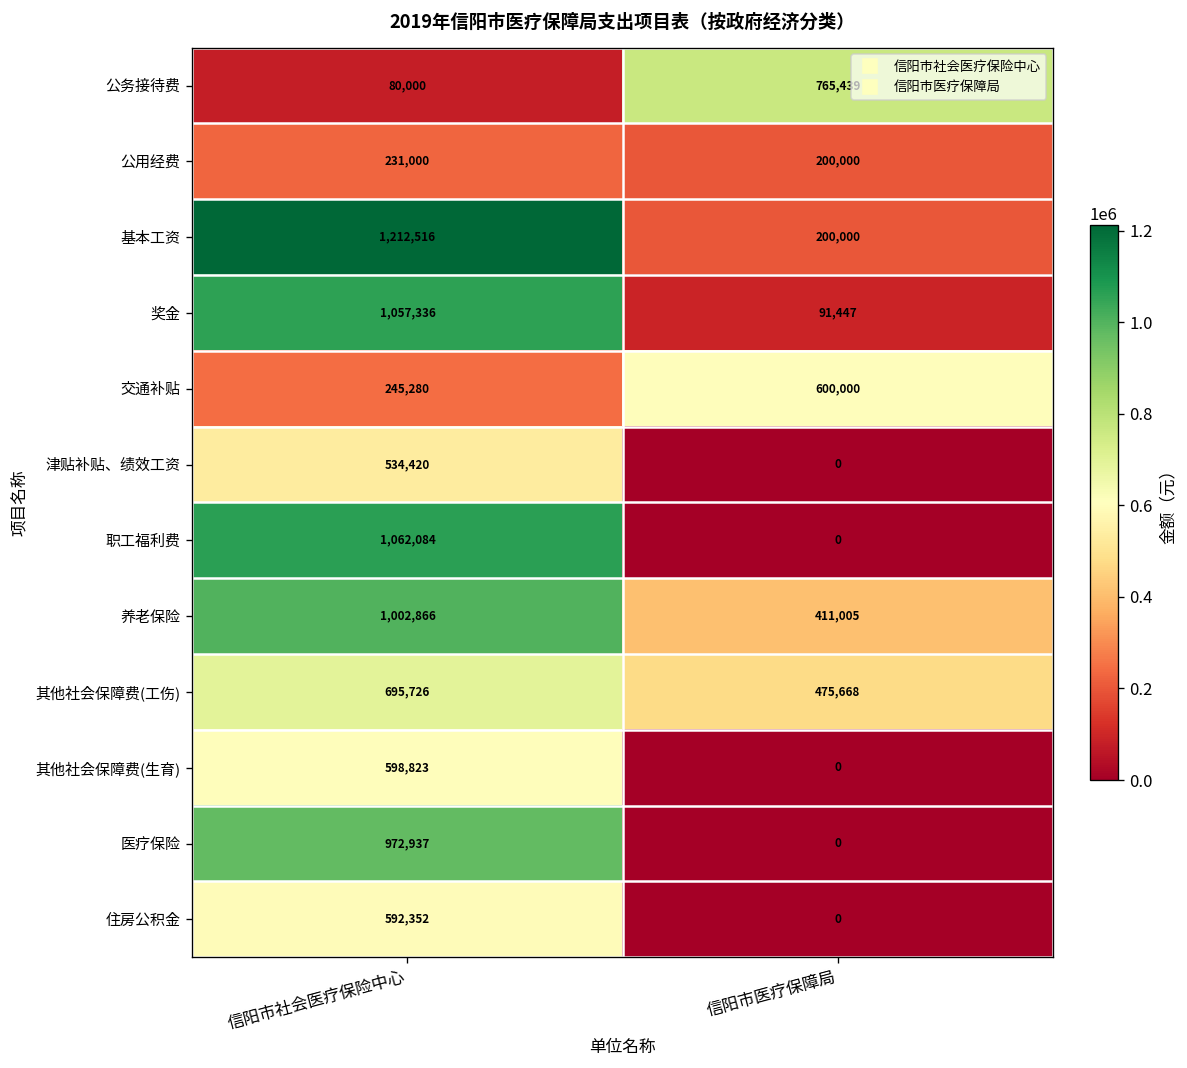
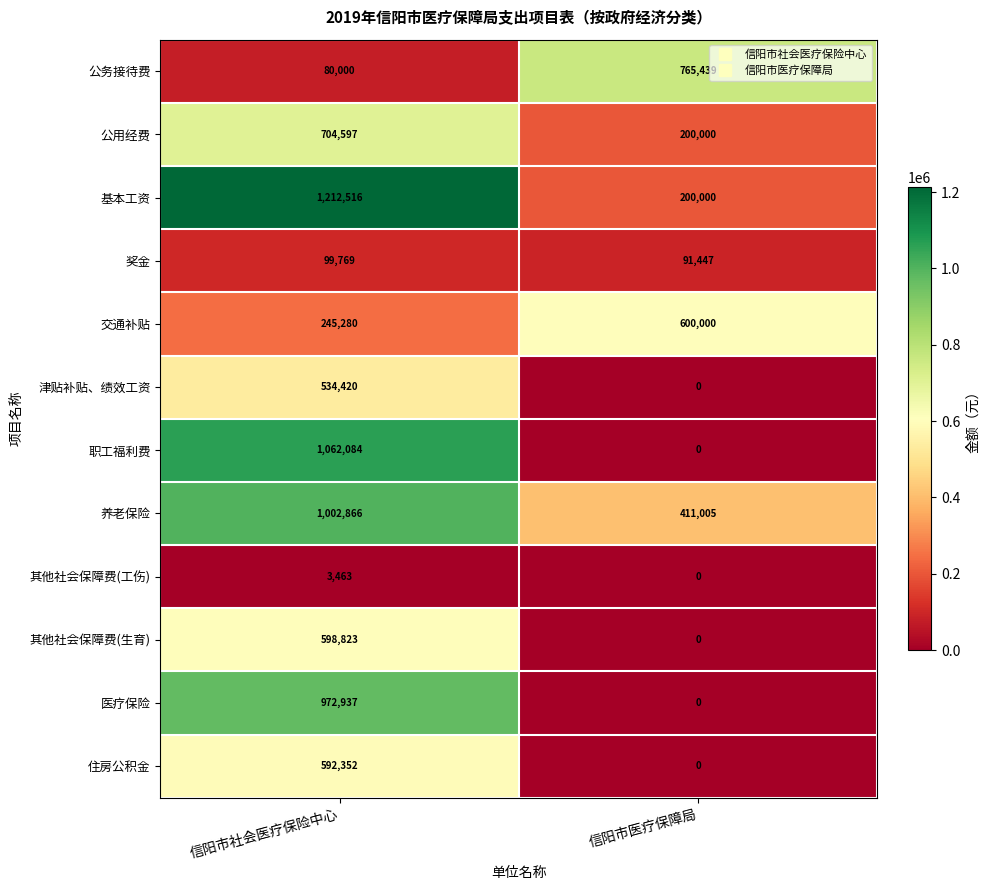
公用经费, 信阳市社会医疗保险中心: 231,000 -> 704,597
奖金, 信阳市社会医疗保险中心: 1,057,336 -> 99,769
其他社会保障费(工伤), 信阳市社会医疗保险中心: 695,726 -> 3,463
其他社会保障费(工伤), 信阳市医疗保障局: 475,668 -> 0
